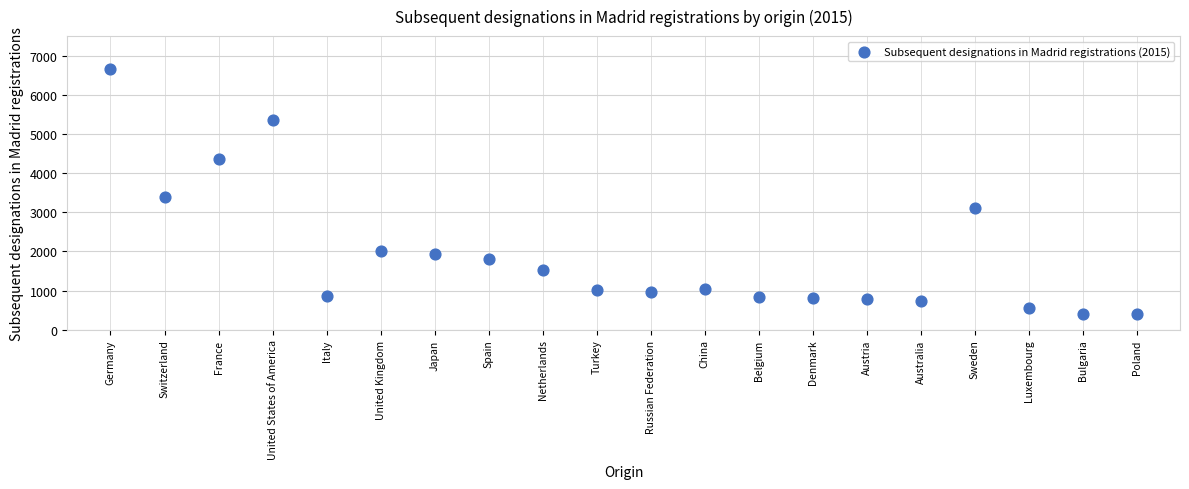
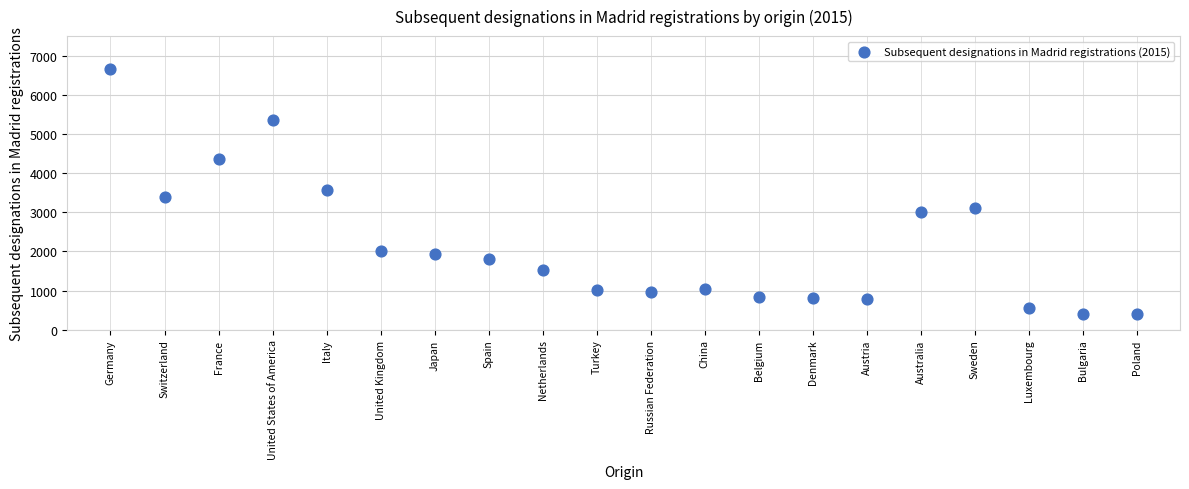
Italy: 900 -> 3600
Australia: 700 -> 3000
